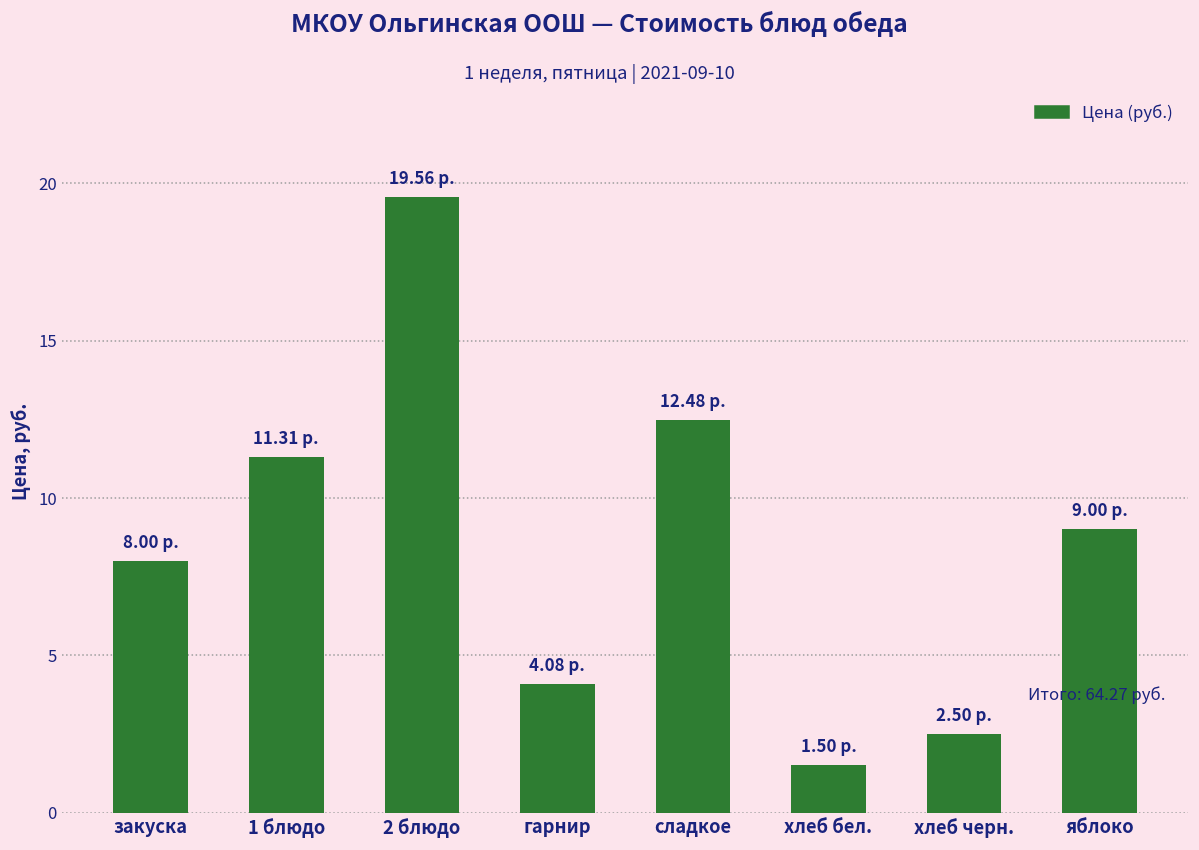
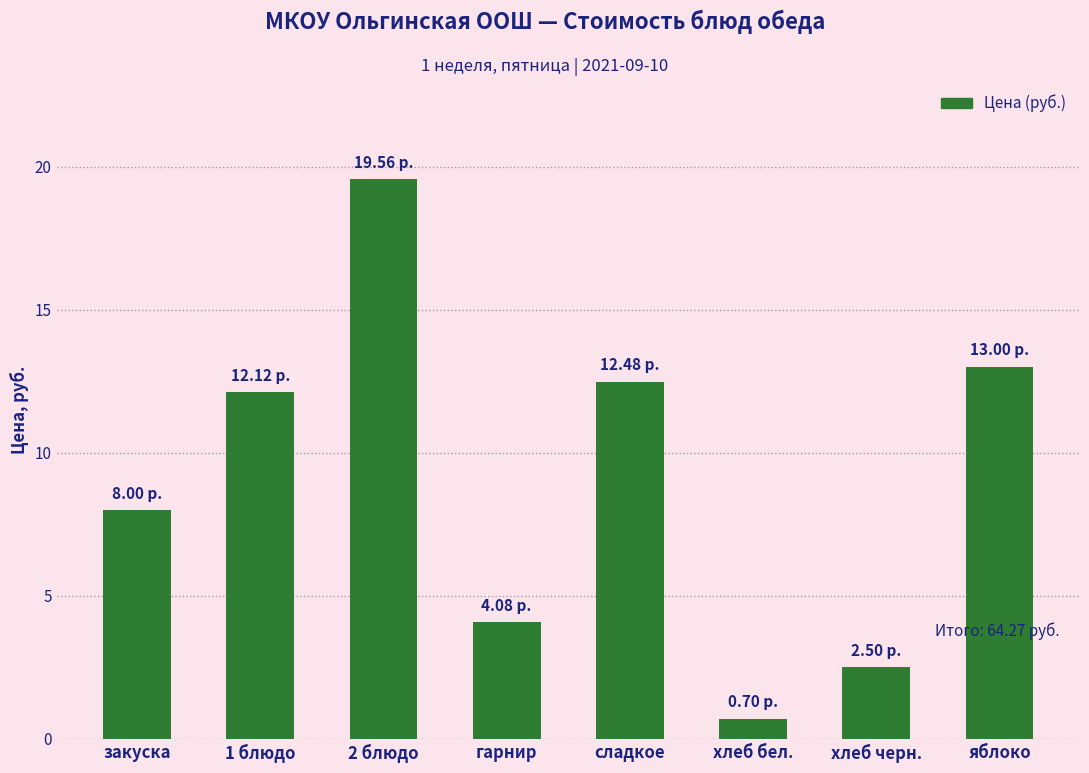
1 блюдо: 11.31 -> 12.12
хлеб бел.: 1.50 -> 0.70
яблоко: 9.00 -> 13.00
